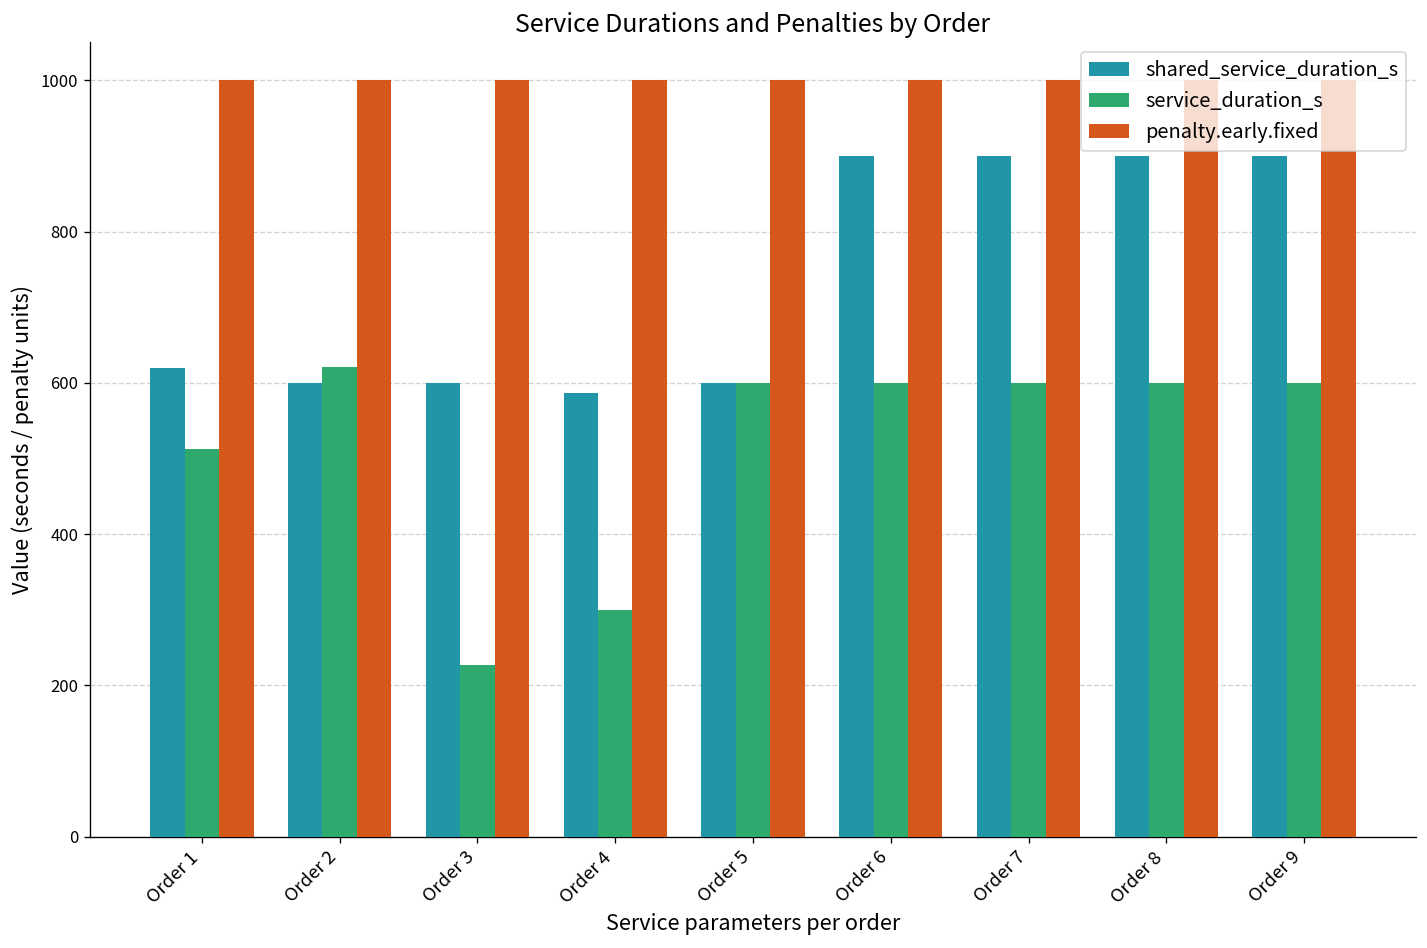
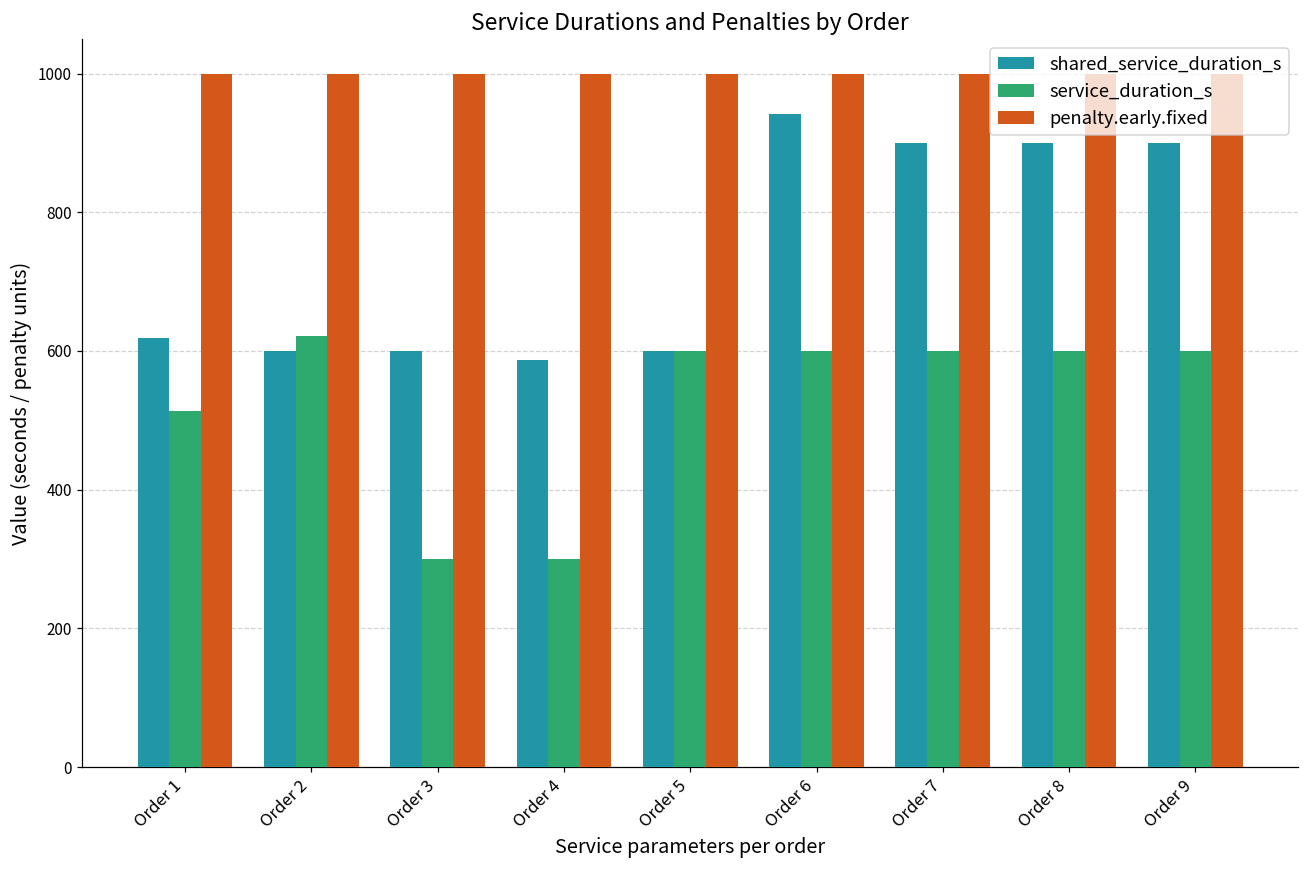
service_duration_s, Order 3: 230 -> 300
shared_service_duration_s, Order 6: 900 -> 940
